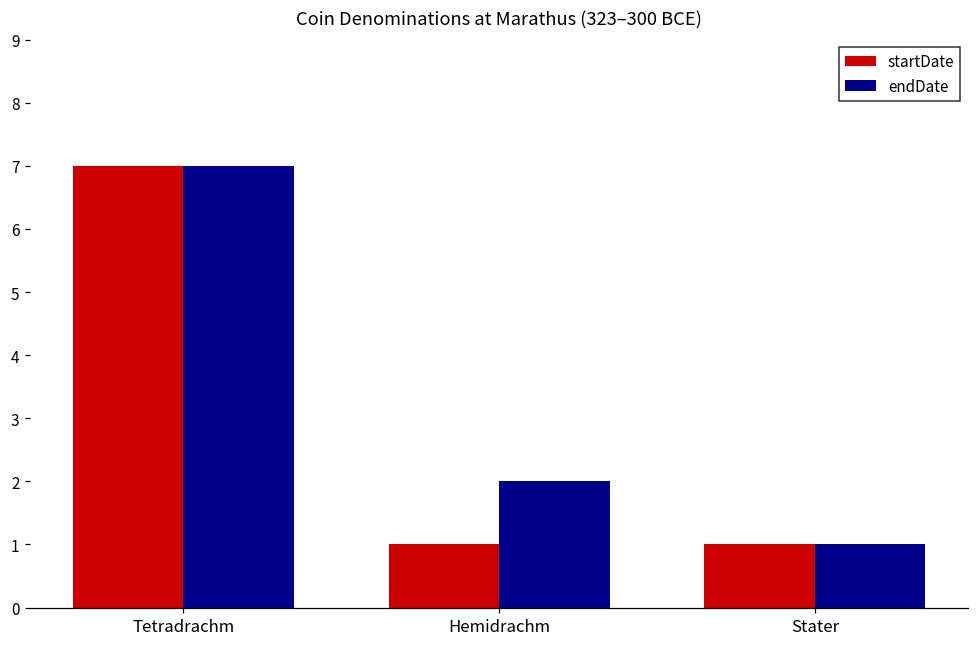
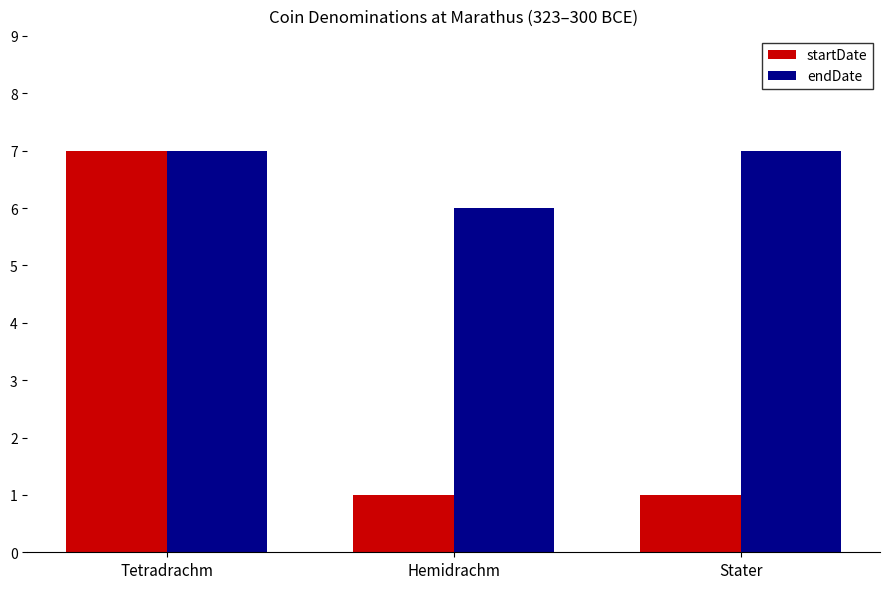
endDate, Hemidrachm: 2 -> 6
endDate, Stater: 1 -> 7
